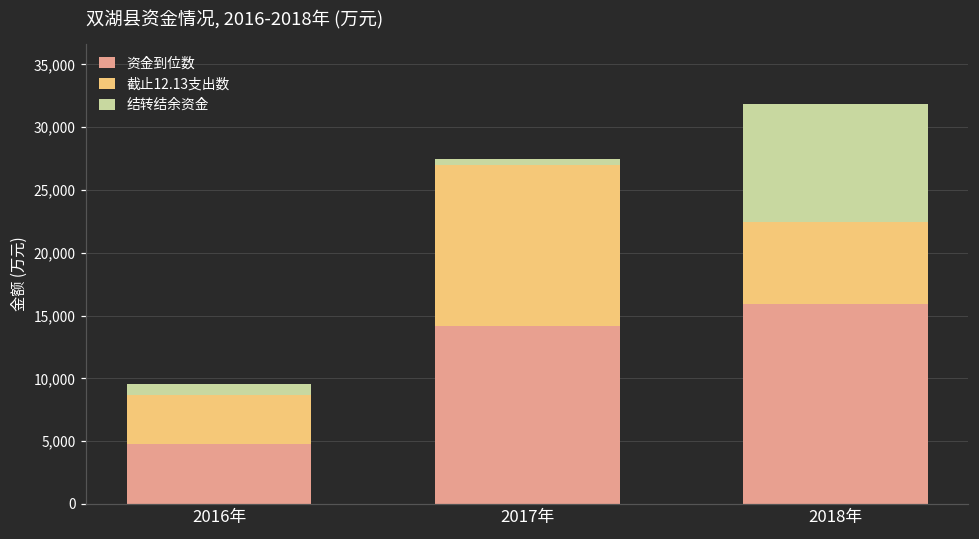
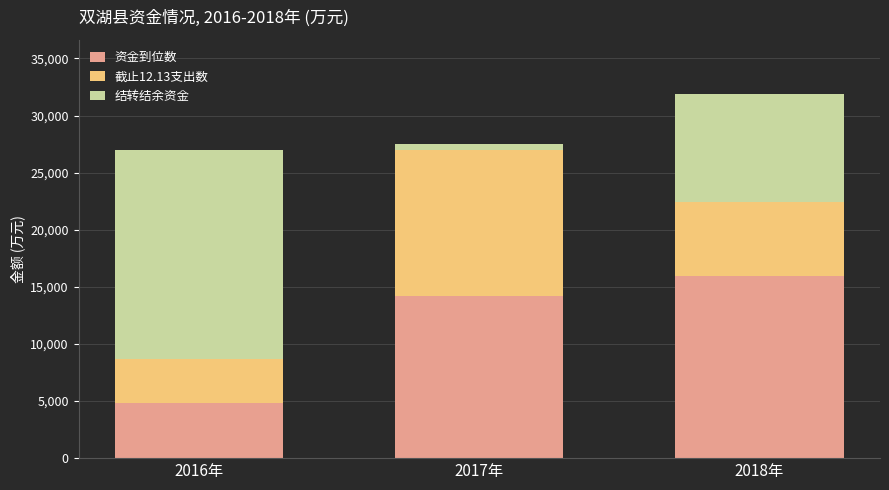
结转结余资金, 2016年: 900 -> 18,300
